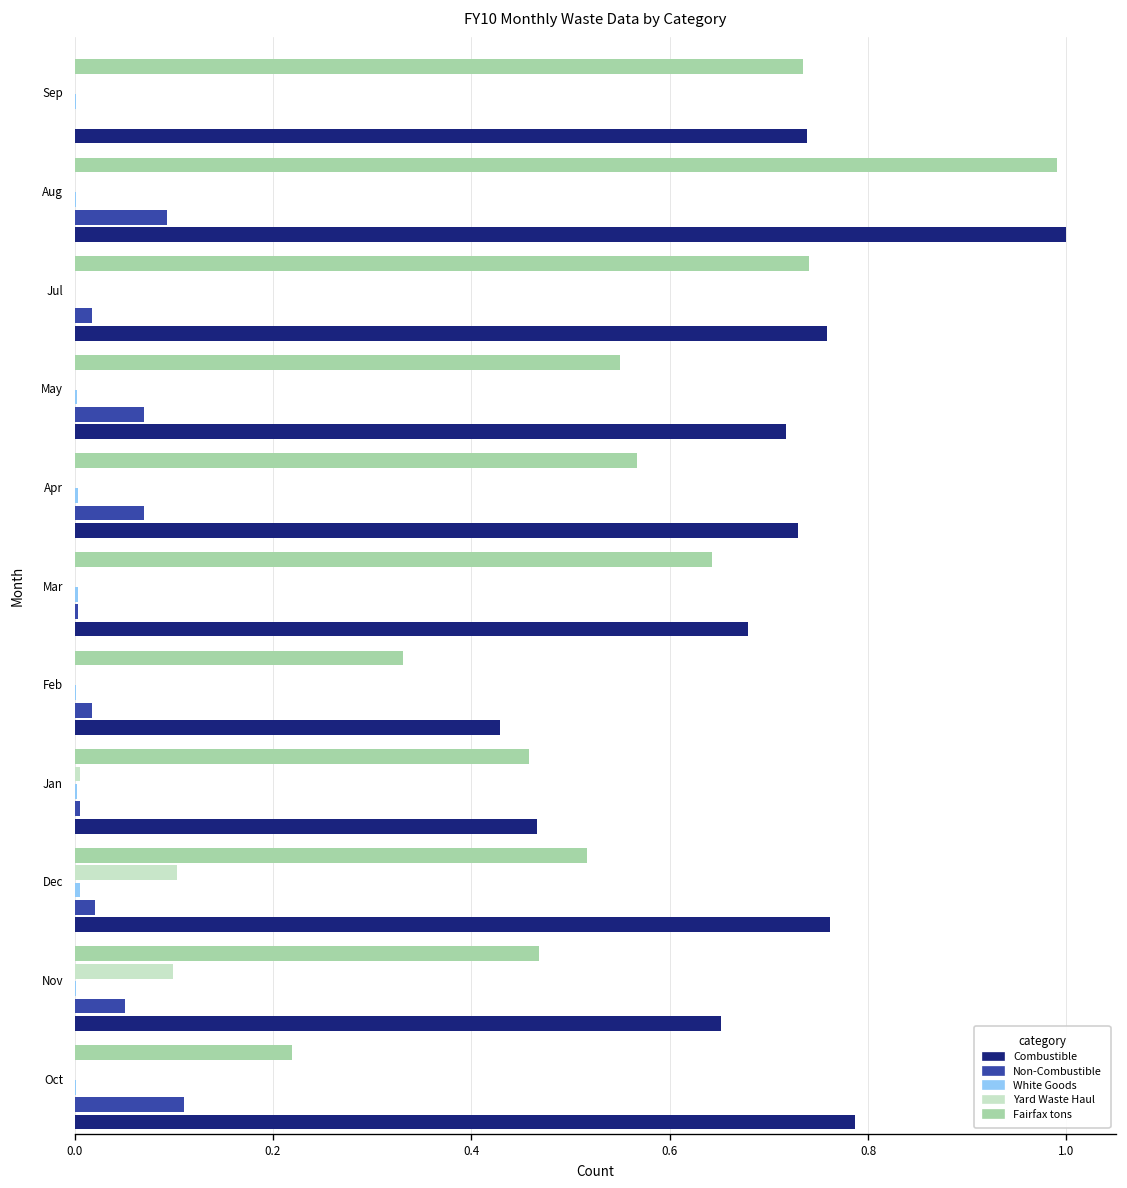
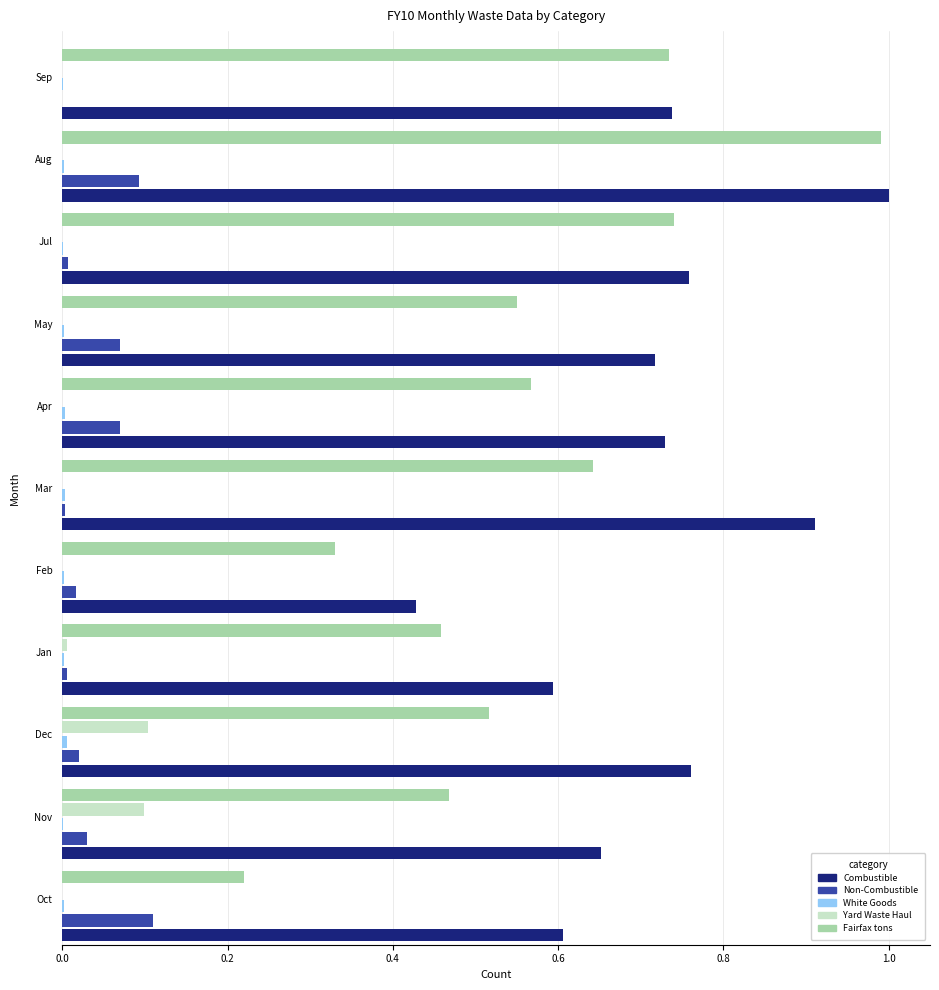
Non-Combustible, Jul: 0.02 -> 0.01
Combustible, Mar: 0.68 -> 0.91
Combustible, Jan: 0.47 -> 0.59
Non-Combustible, Nov: 0.05 -> 0.03
Combustible, Oct: 0.79 -> 0.61
